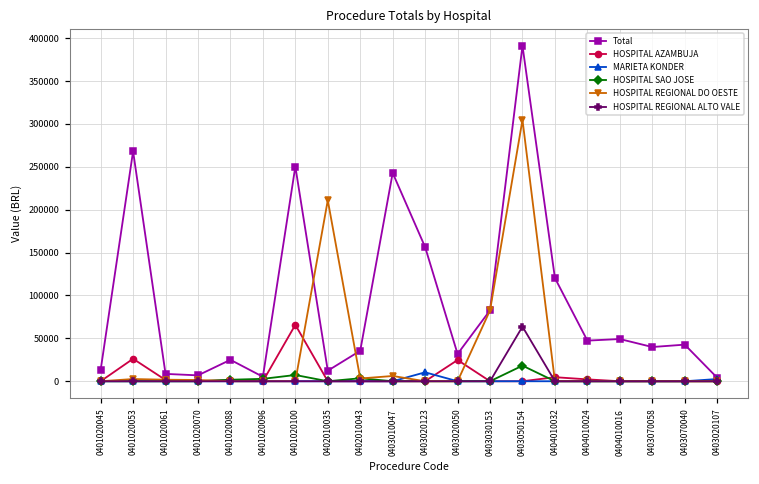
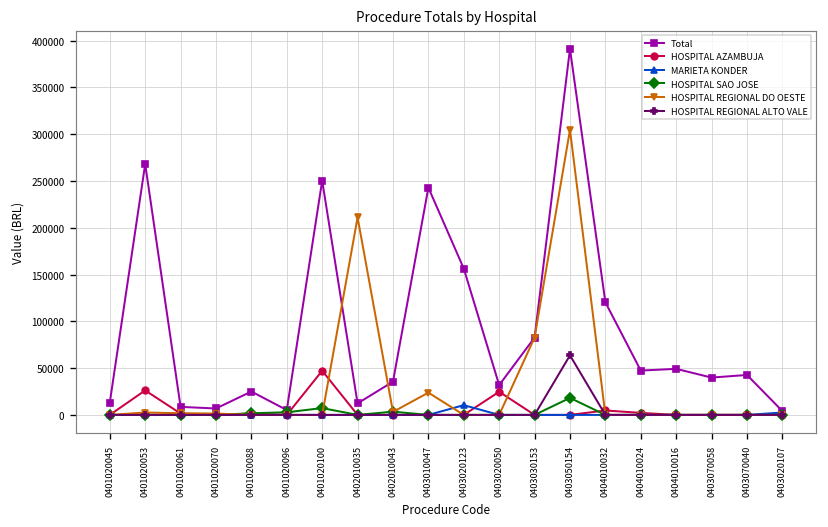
HOSPITAL AZAMBUJA, 0401020100: 70000 -> 50000
HOSPITAL REGIONAL DO OESTE, 0403010047: 10000 -> 20000
